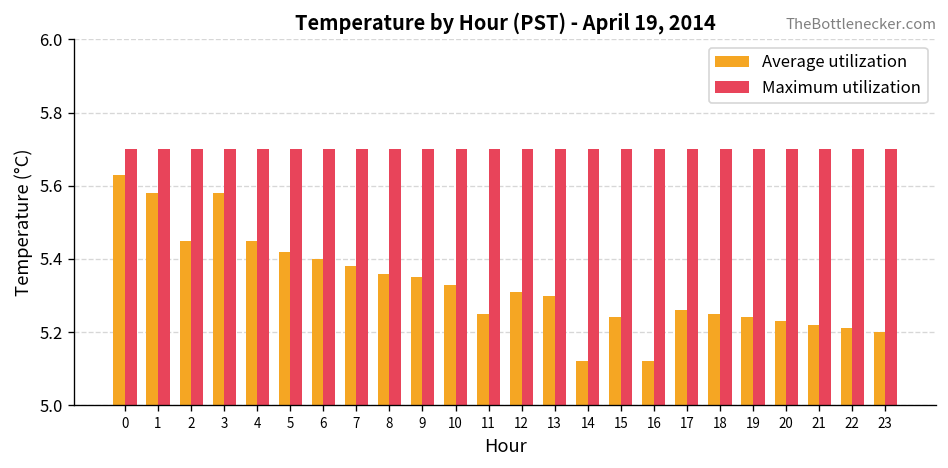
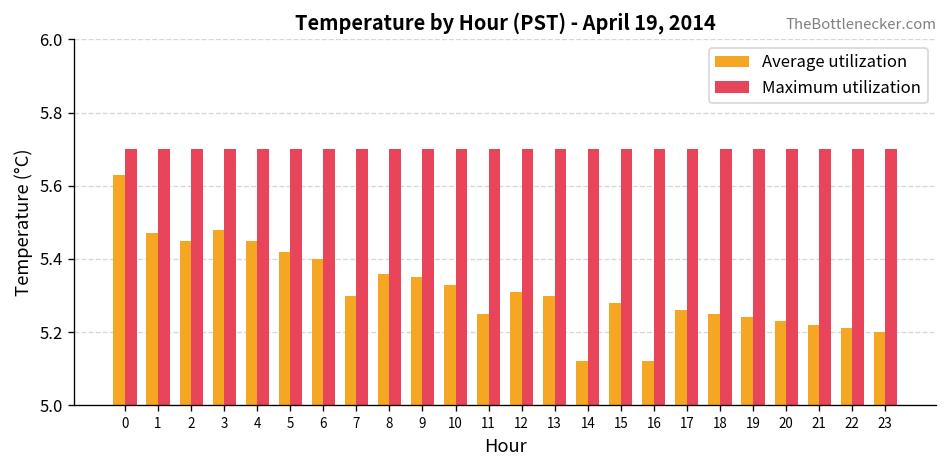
Average utilization, 1: 5.58 -> 5.47
Average utilization, 3: 5.58 -> 5.48
Average utilization, 7: 5.38 -> 5.30
Average utilization, 15: 5.24 -> 5.28
